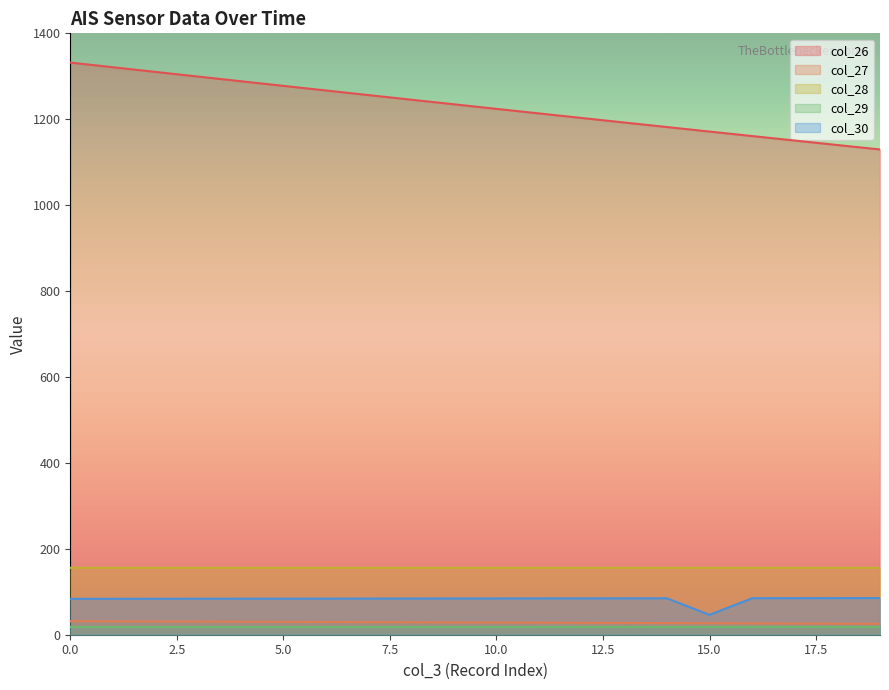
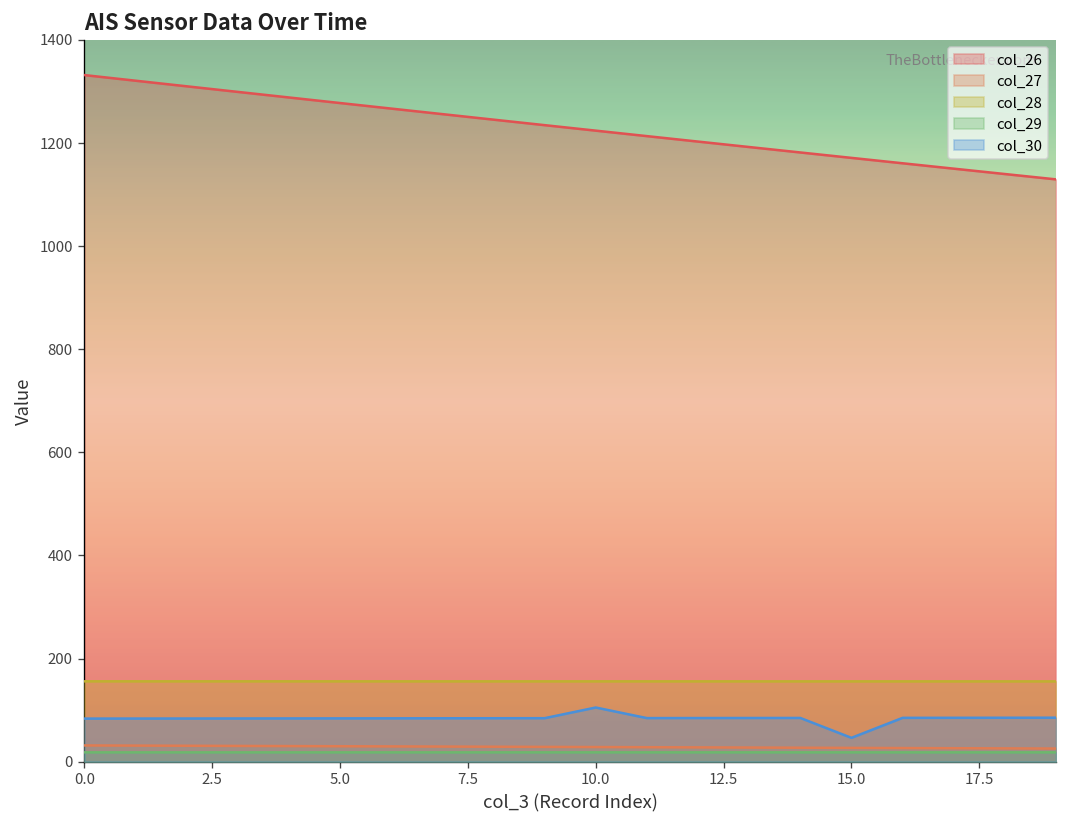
col_30, 10.0: 80 -> 110
